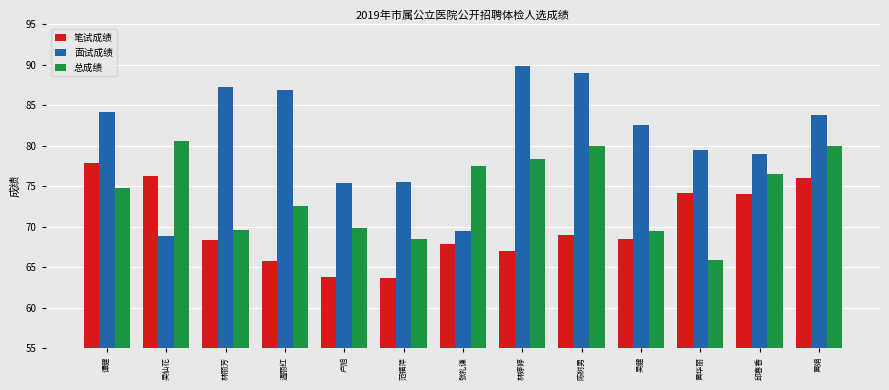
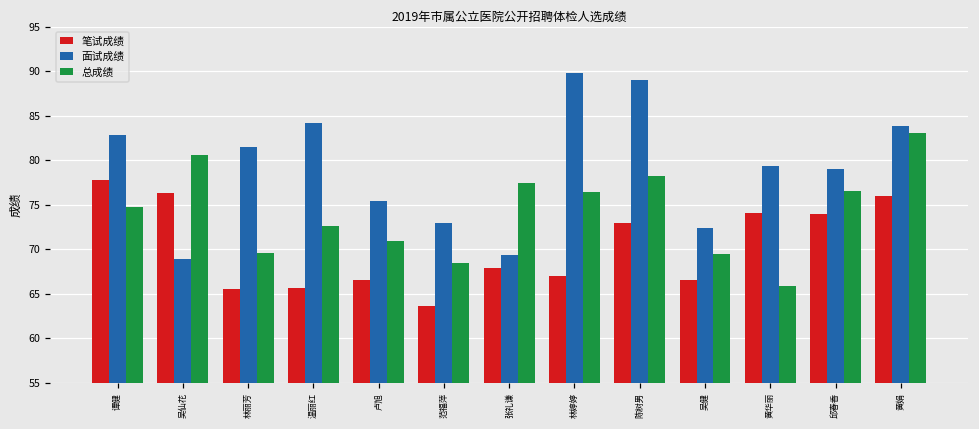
面试成绩, 谭健: 84 -> 83
笔试成绩, 林丽芳: 68 -> 66
面试成绩, 林丽芳: 87 -> 82
面试成绩, 温丽红: 87 -> 84
笔试成绩, 卢旭: 64 -> 67
总成绩, 卢旭: 70 -> 71
面试成绩, 范福萍: 76 -> 73
总成绩, 林婷婷: 78 -> 76
笔试成绩, 陈树男: 69 -> 73
总成绩, 陈树男: 80 -> 78
笔试成绩, 吴健: 69 -> 67
面试成绩, 吴健: 83 -> 72
总成绩, 黄娟: 80 -> 83
